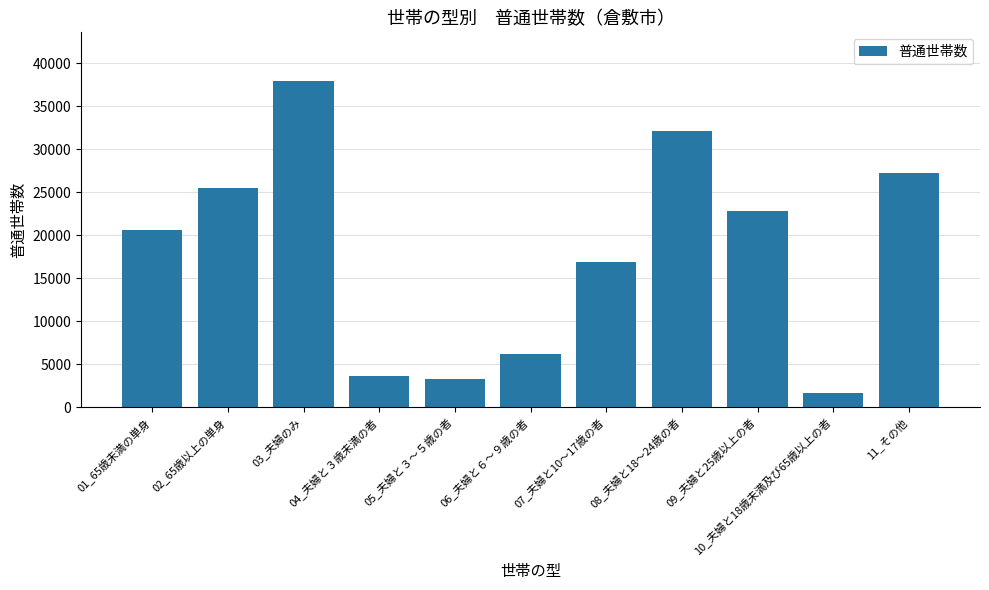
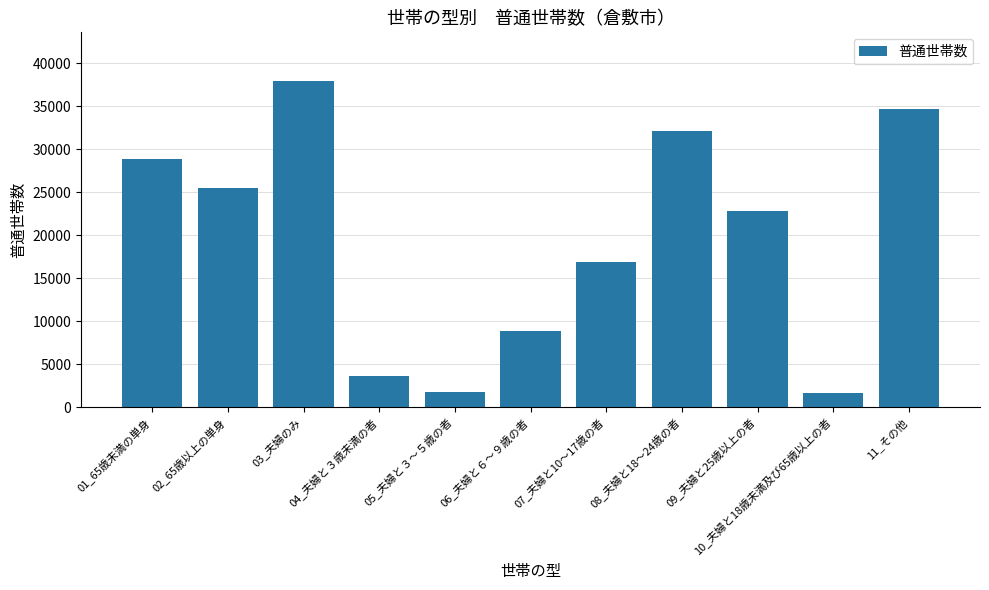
01_65歳未満の単身: 21000 -> 29000
05_夫婦と３～５歳の者: 3000 -> 2000
06_夫婦と６～９歳の者: 6000 -> 9000
11_その他: 27000 -> 35000
